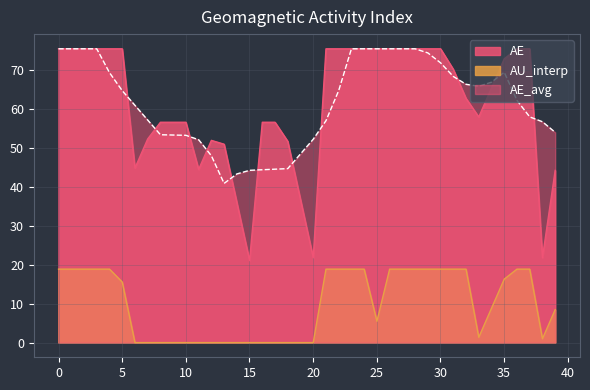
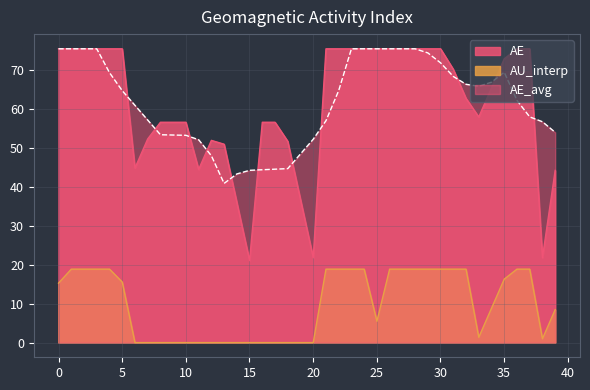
AU_interp, 0: 19 -> 15
